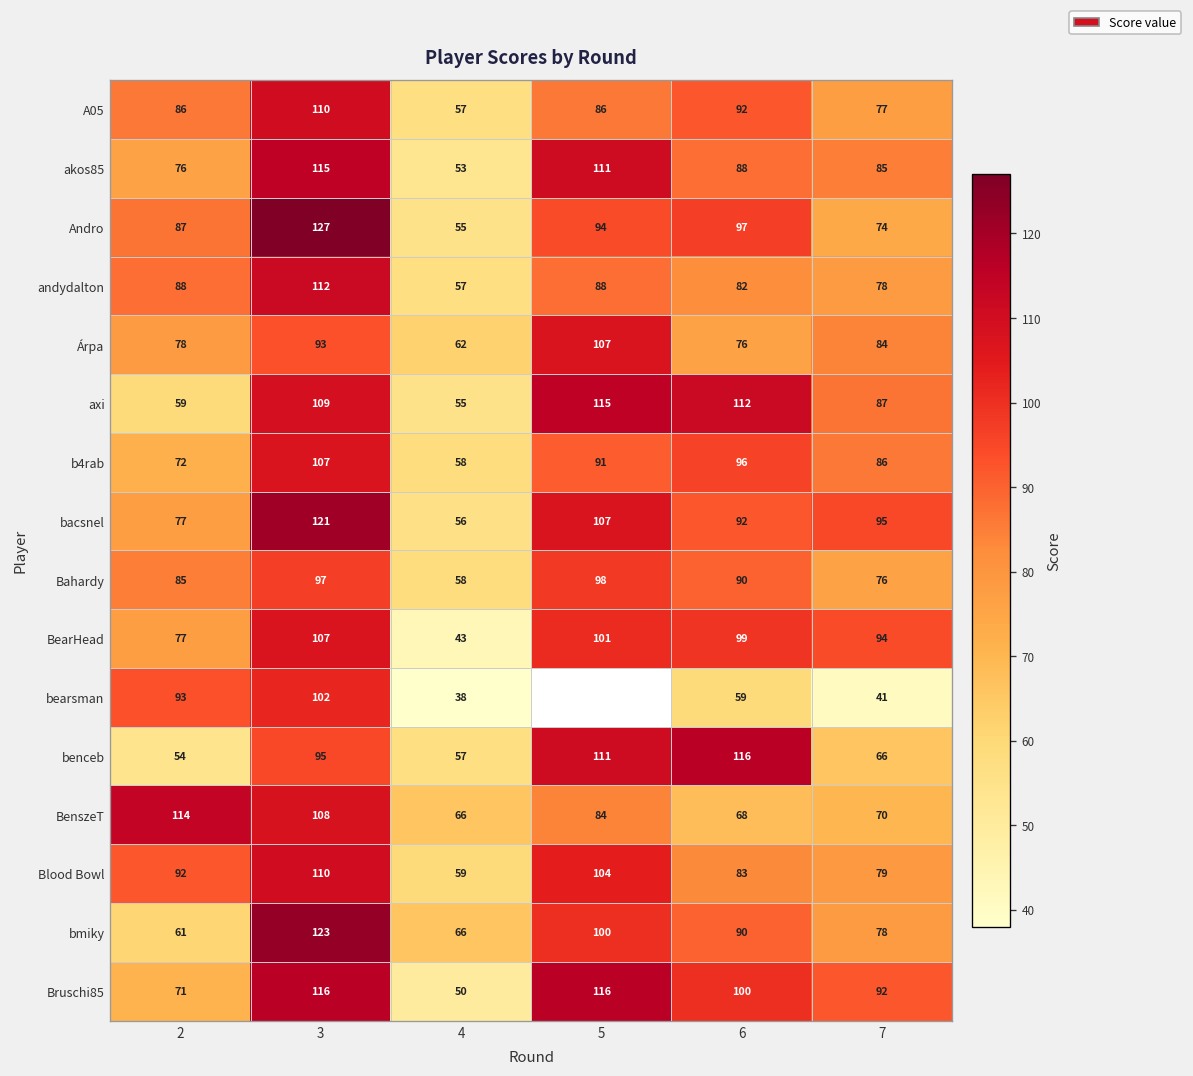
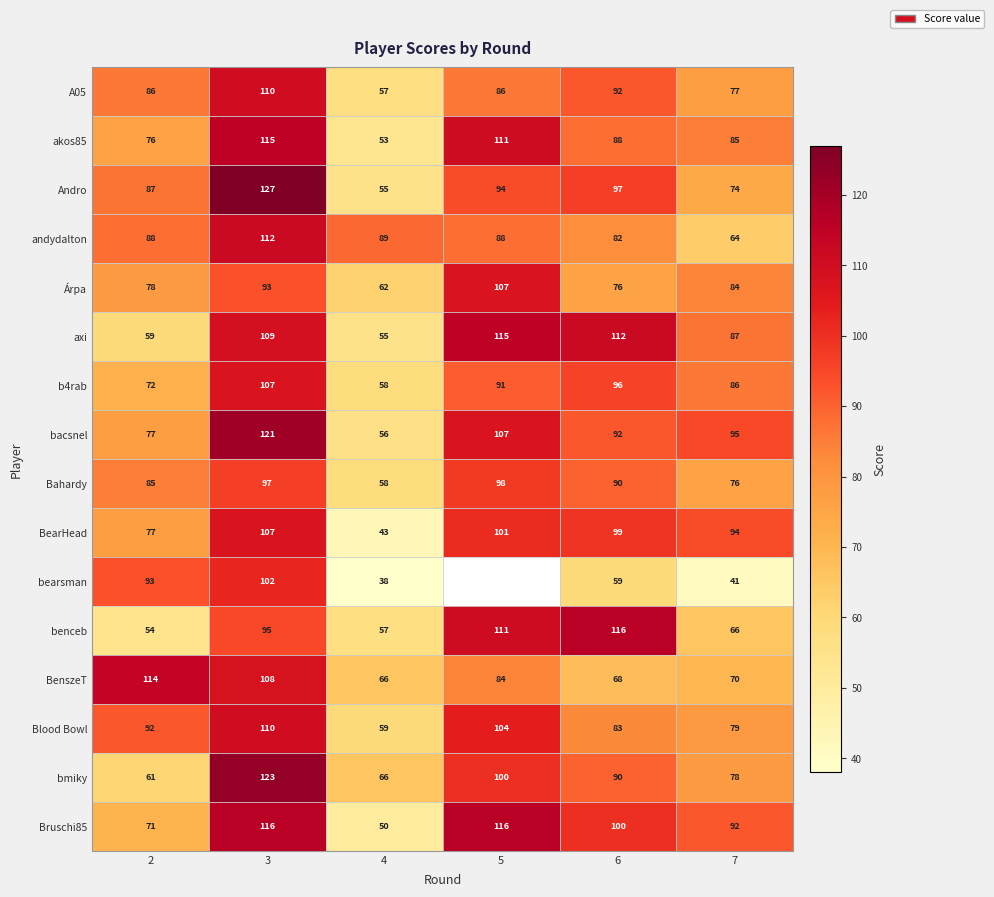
andydalton, 4: 57 -> 89
andydalton, 7: 78 -> 64
